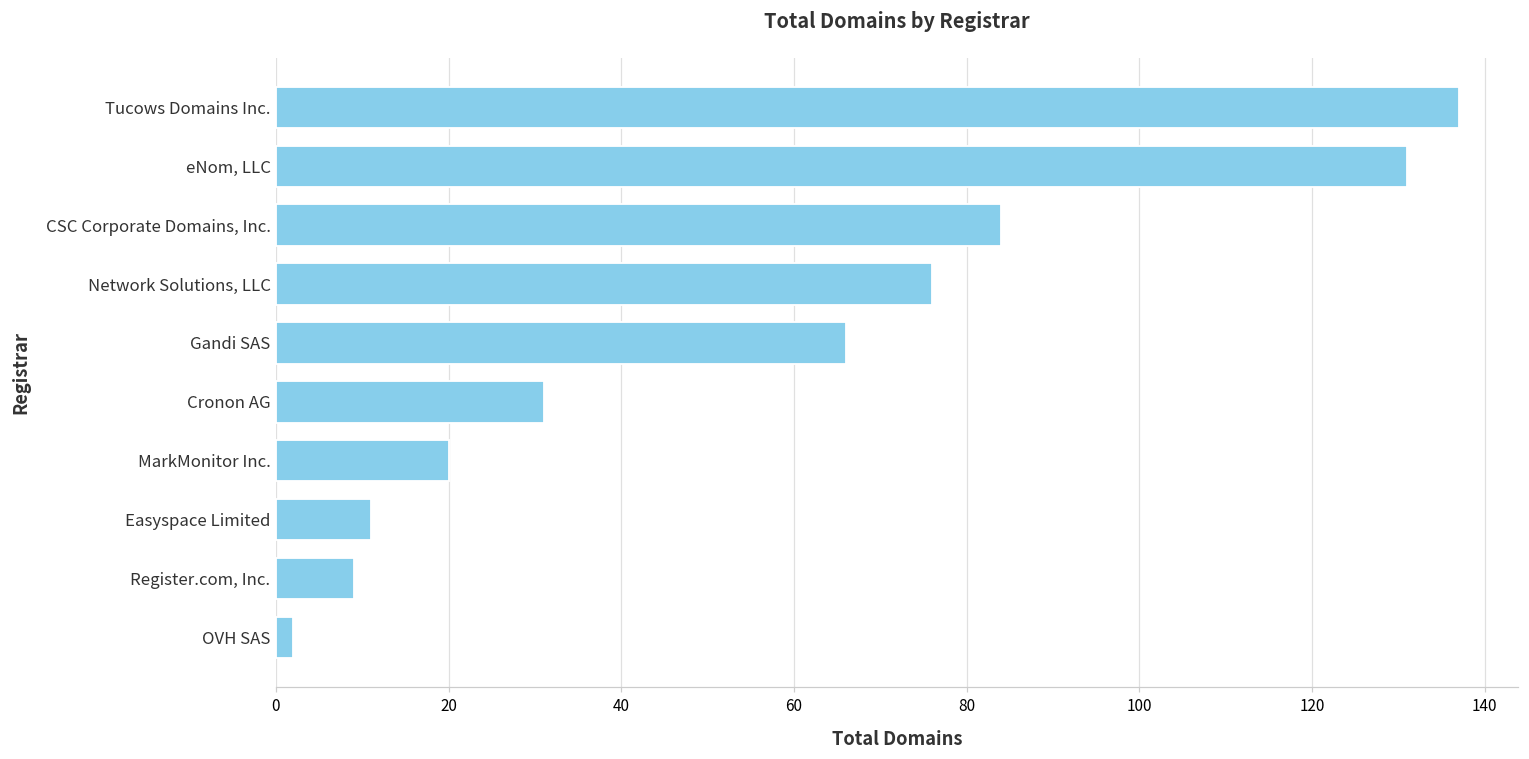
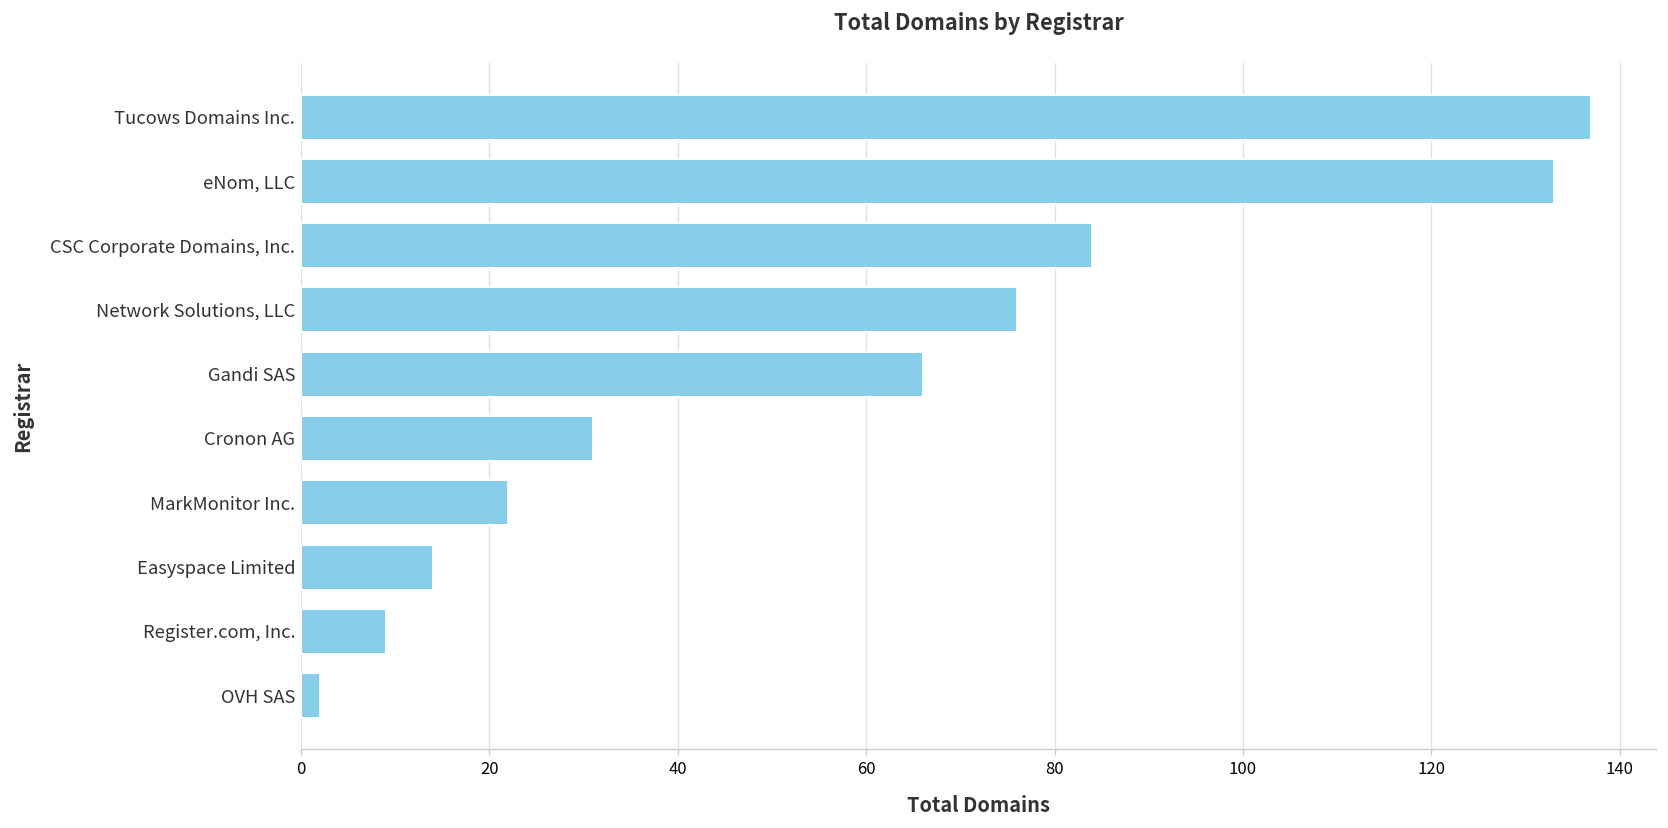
eNom, LLC: 131 -> 133
MarkMonitor Inc.: 20 -> 22
Easyspace Limited: 11 -> 14
